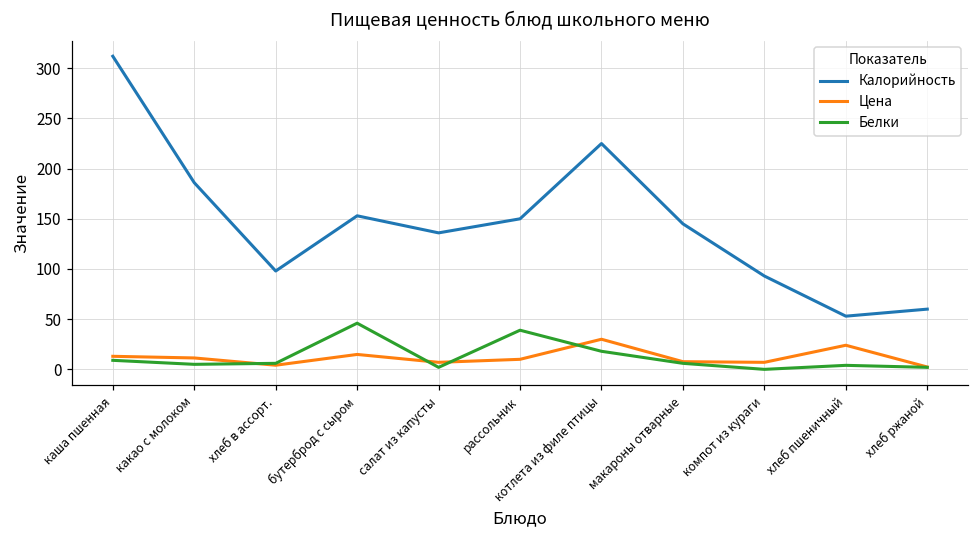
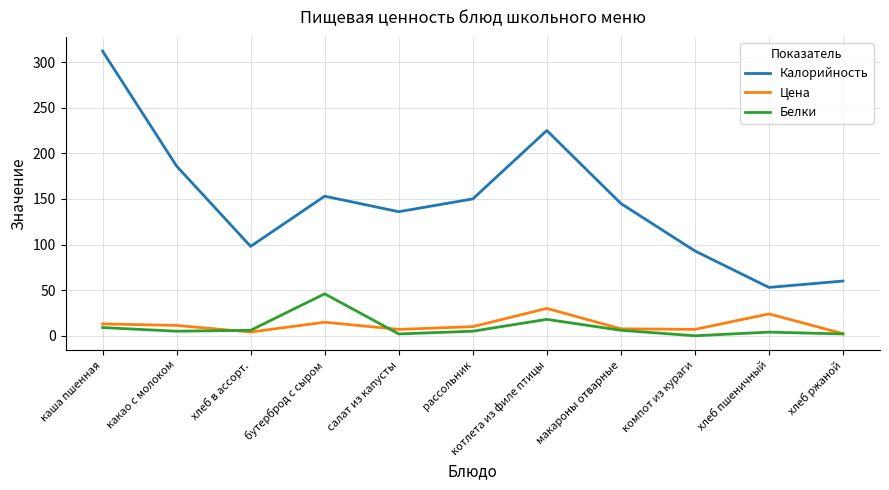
Белки, рассольник: 40 -> 10
